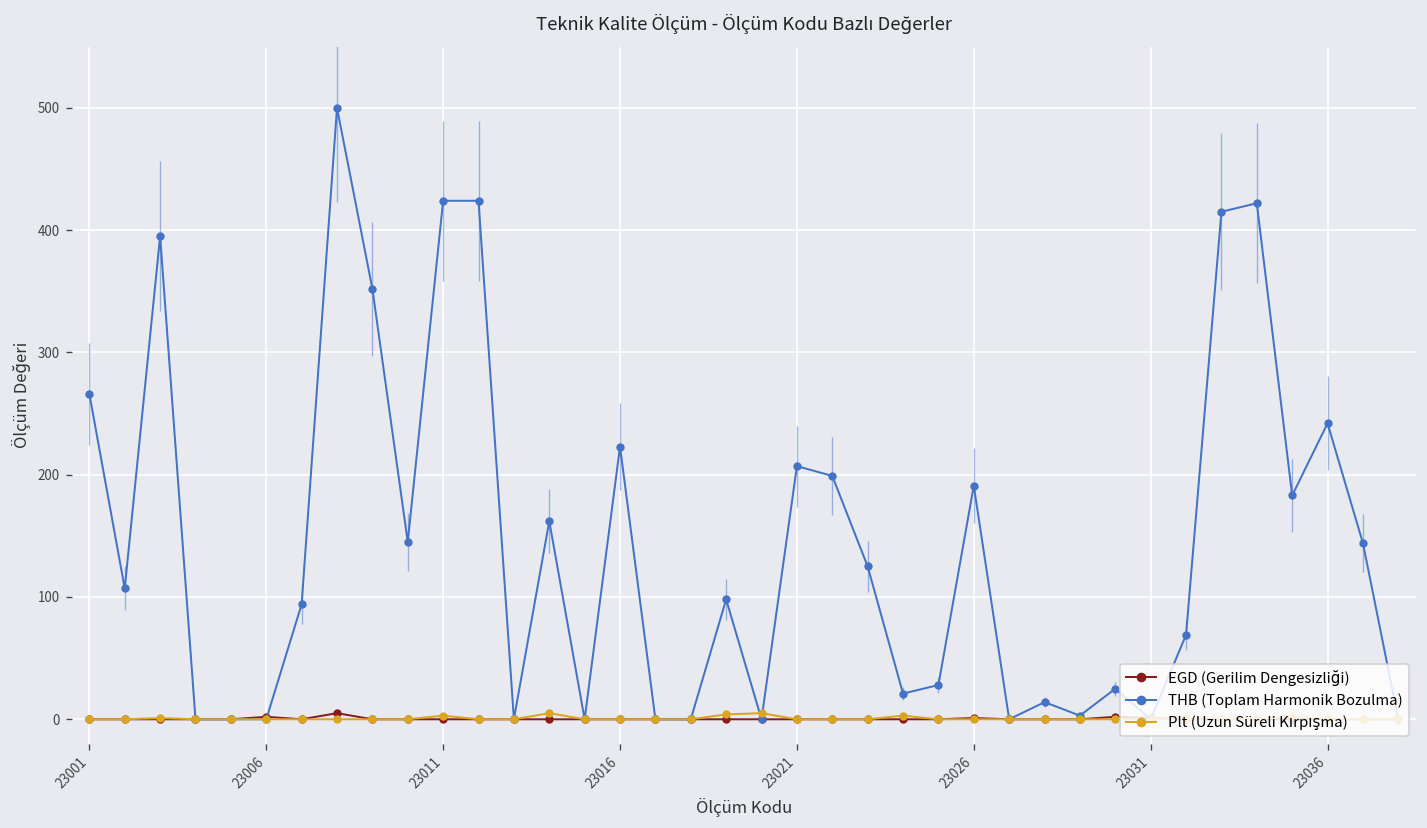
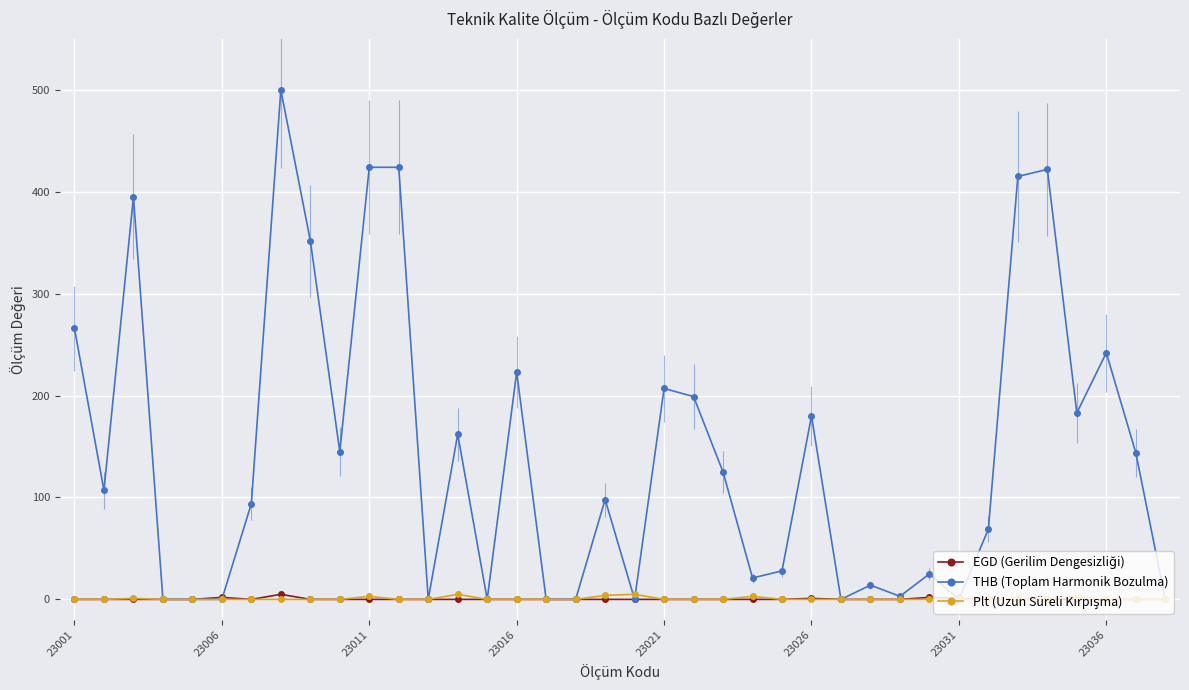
THB (Toplam Harmonik Bozulma), 23026: 191 -> 180
